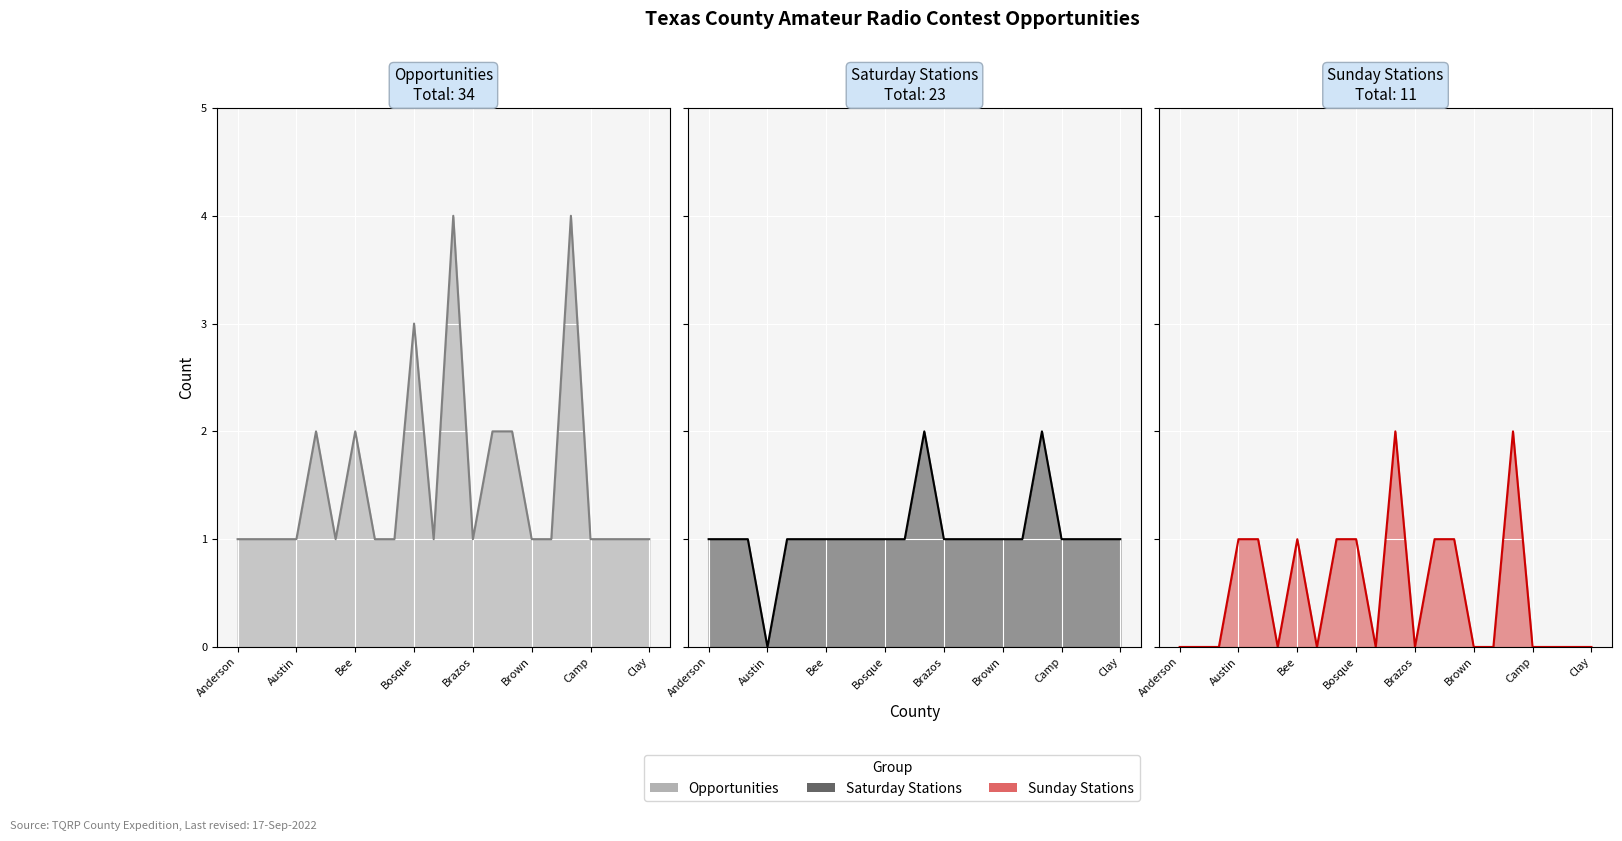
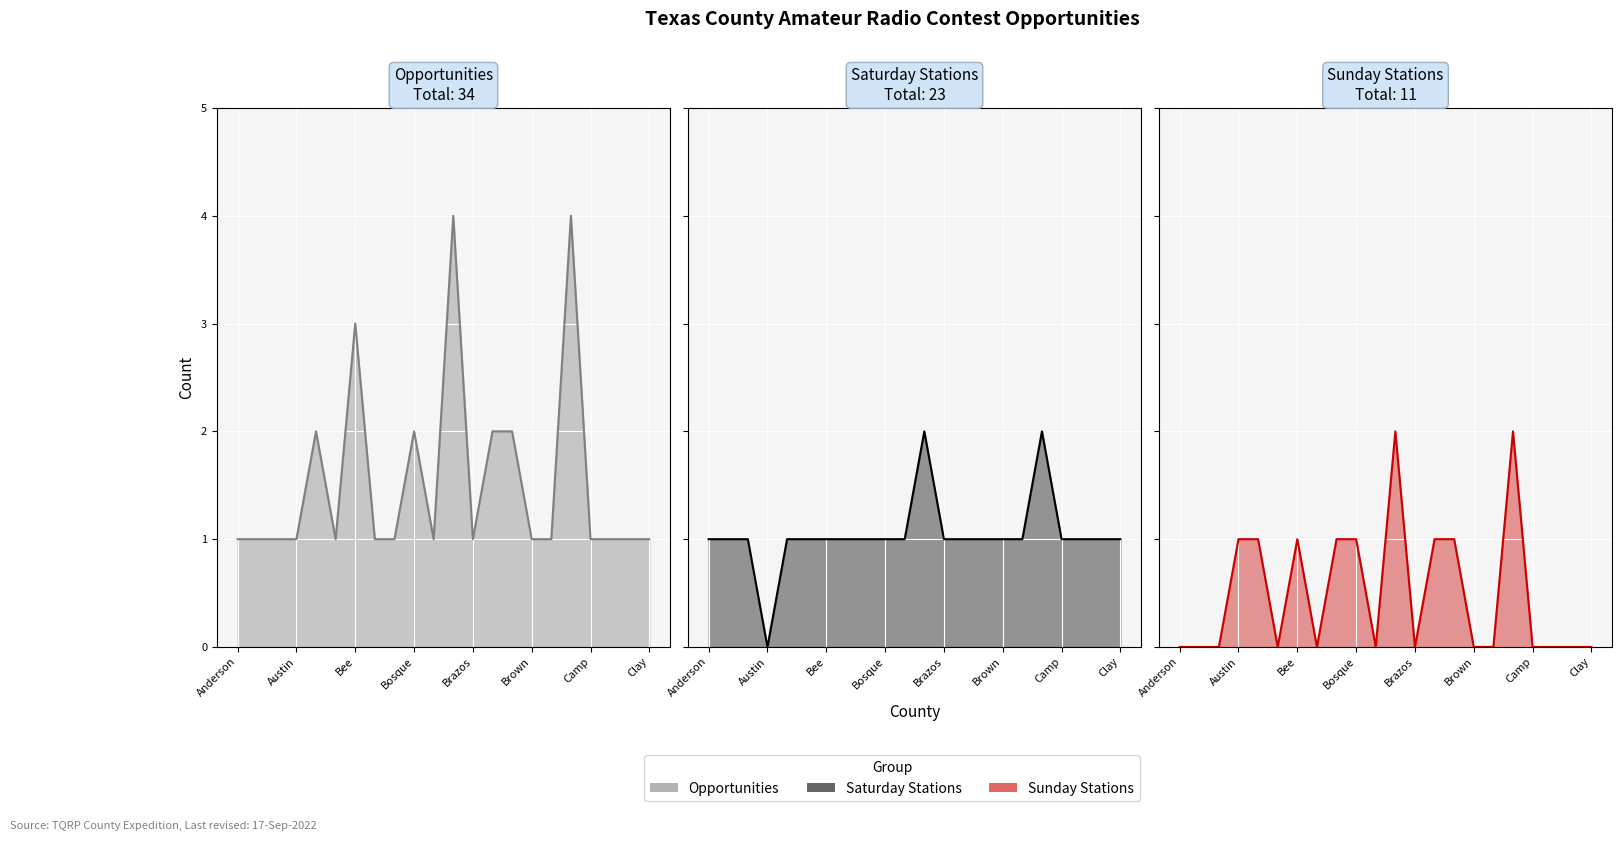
Opportunities Total: 34, Bee: 2 -> 3
Opportunities Total: 34, Bosque: 3 -> 2
